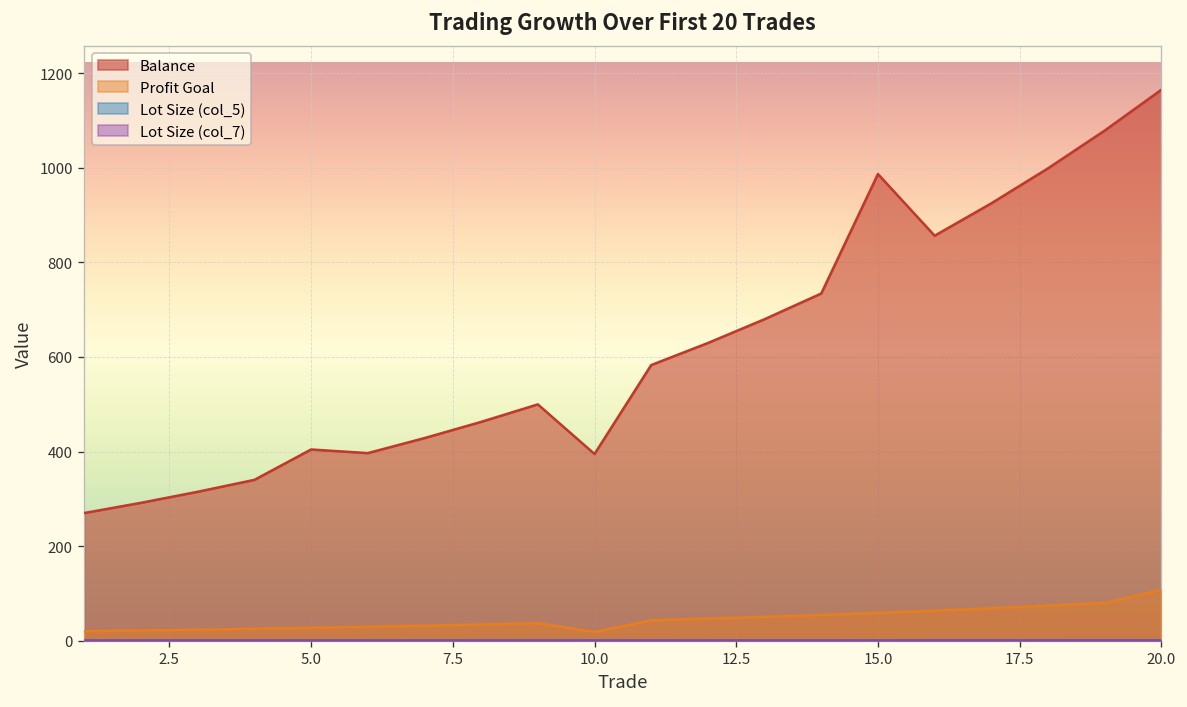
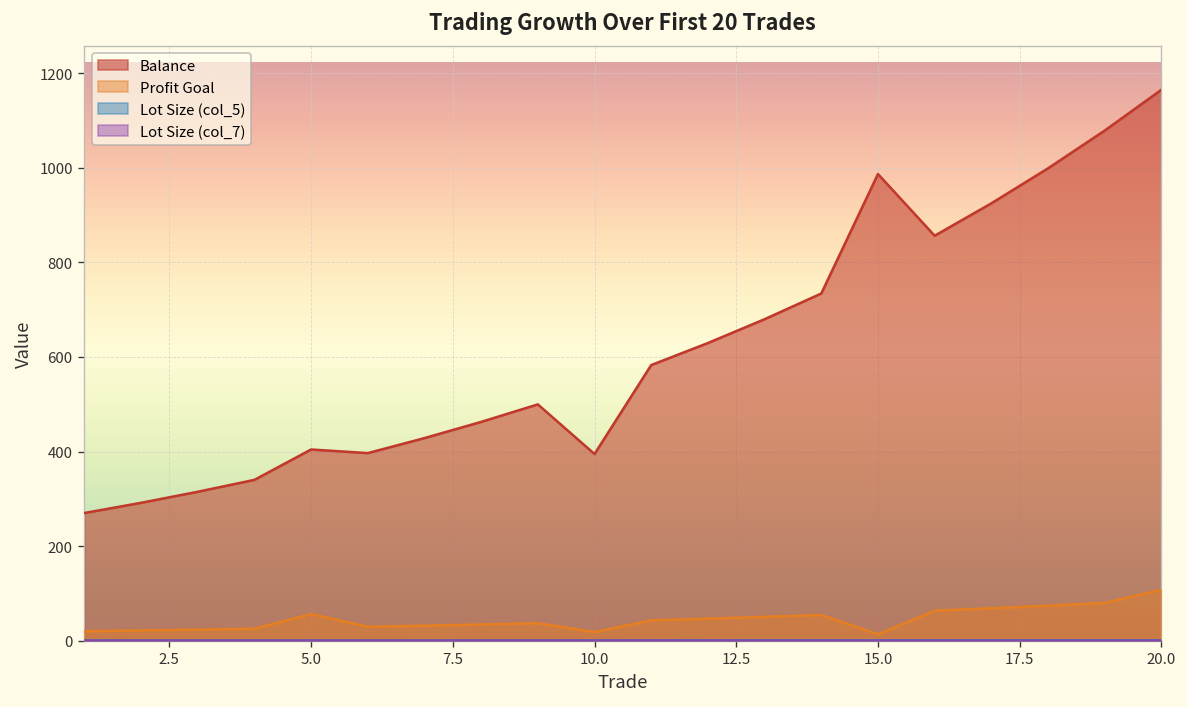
Profit Goal, 5.0: 30 -> 60
Profit Goal, 15.0: 60 -> 10
